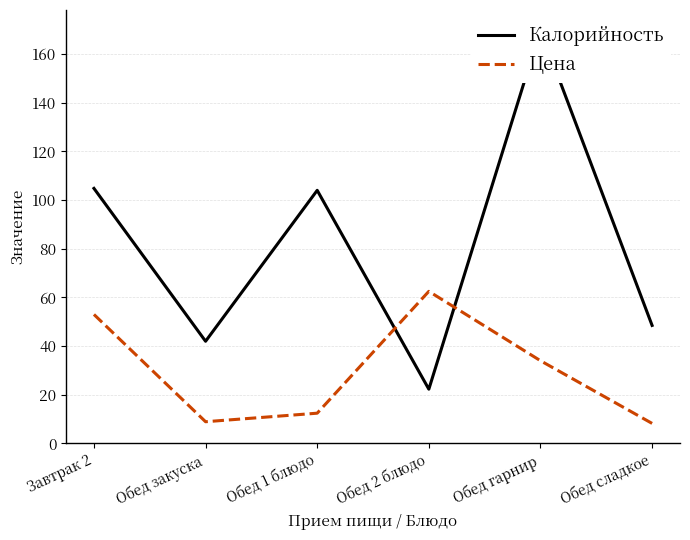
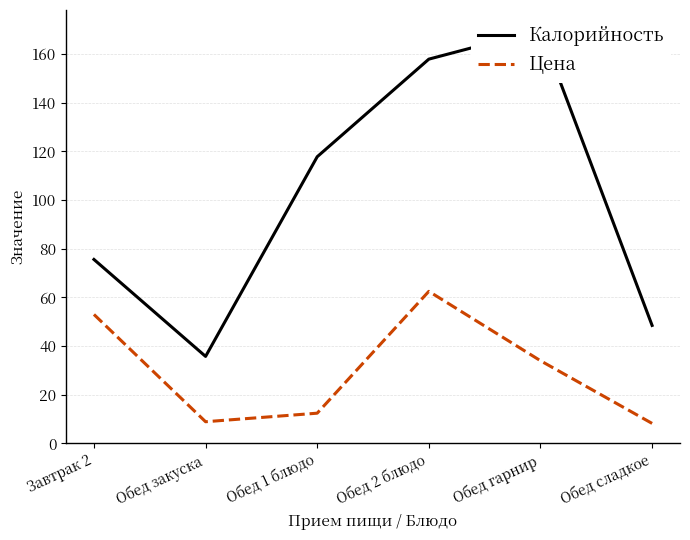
Калорийность, Завтрак 2: 105 -> 76
Калорийность, Обед закуска: 42 -> 36
Калорийность, Обед 1 блюдо: 104 -> 118
Калорийность, Обед 2 блюдо: 22 -> 158
